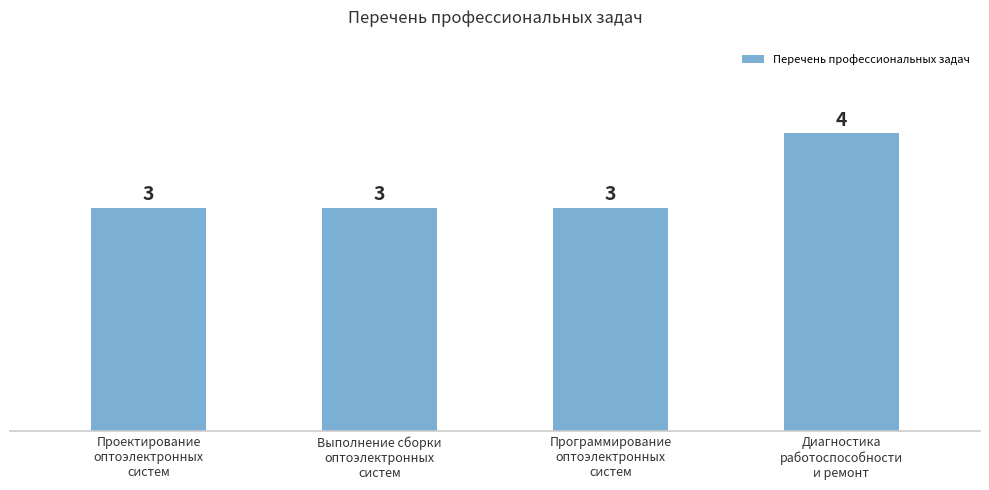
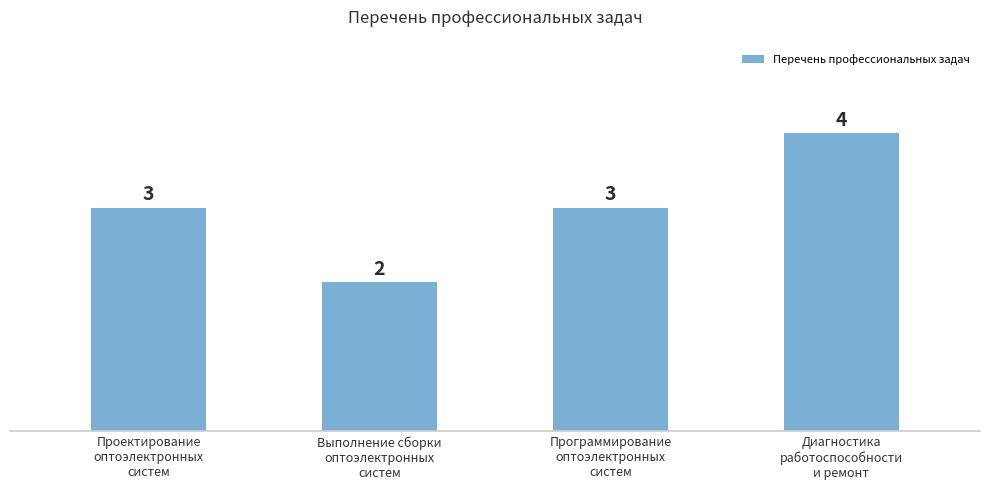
Выполнение сборки оптоэлектронных систем: 3 -> 2
